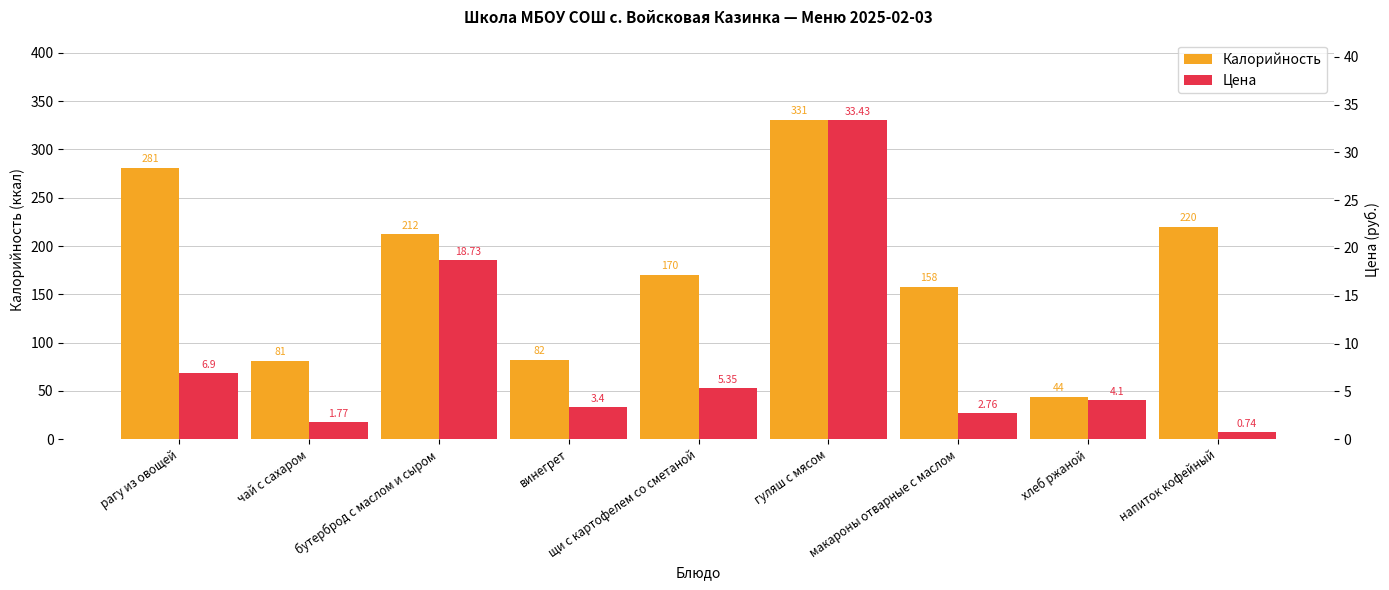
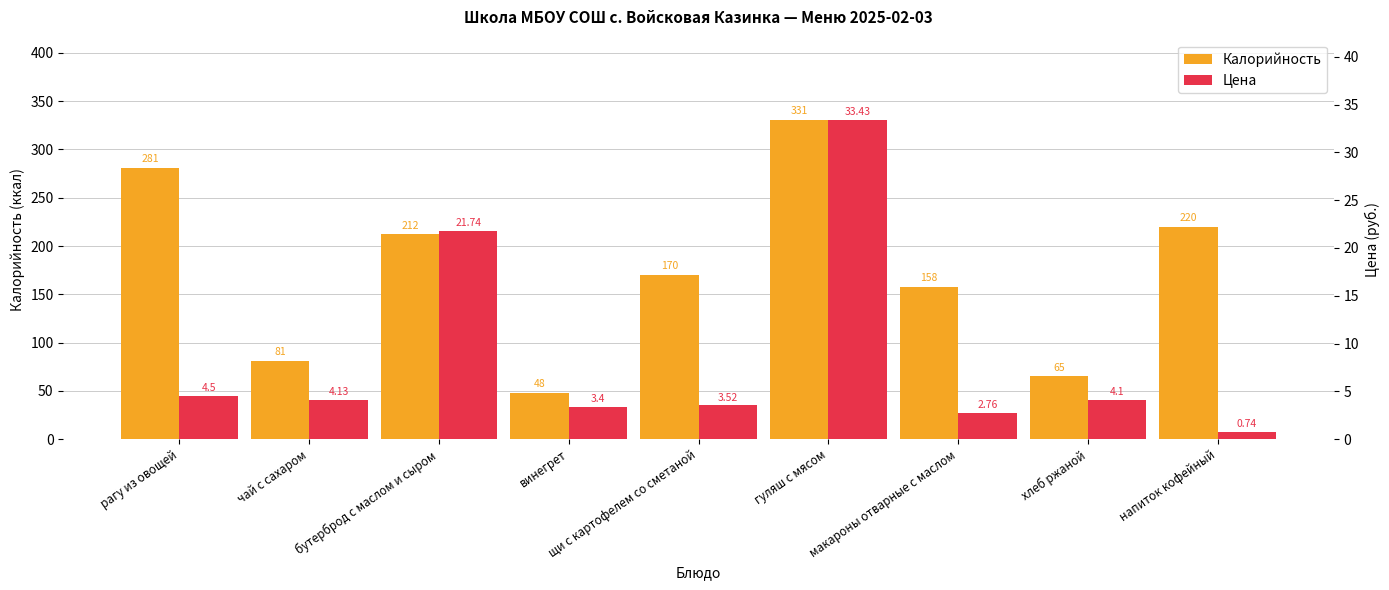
Калорийность, винегрет: 82 -> 48
Калорийность, хлеб ржаной: 44 -> 65
Цена, рагу из овощей: 6.9 -> 4.5
Цена, чай с сахаром: 1.77 -> 4.13
Цена, бутерброд с маслом и сыром: 18.73 -> 21.74
Цена, щи с картофелем со сметаной: 5.35 -> 3.52
